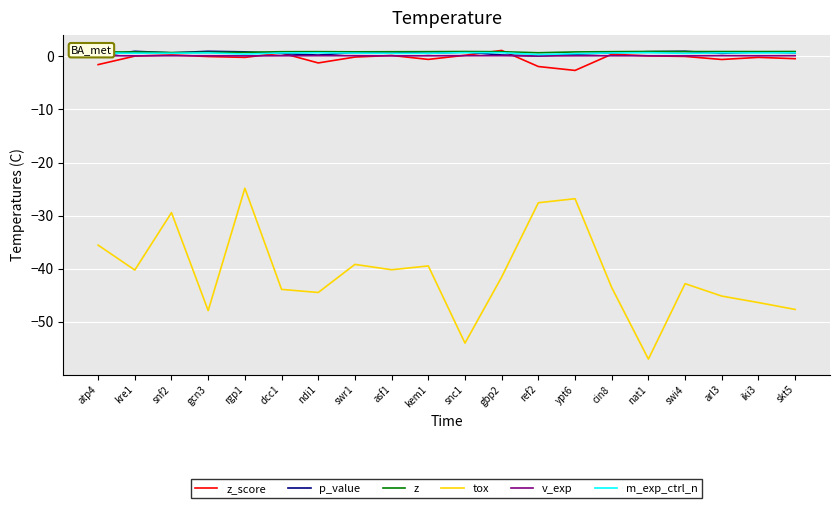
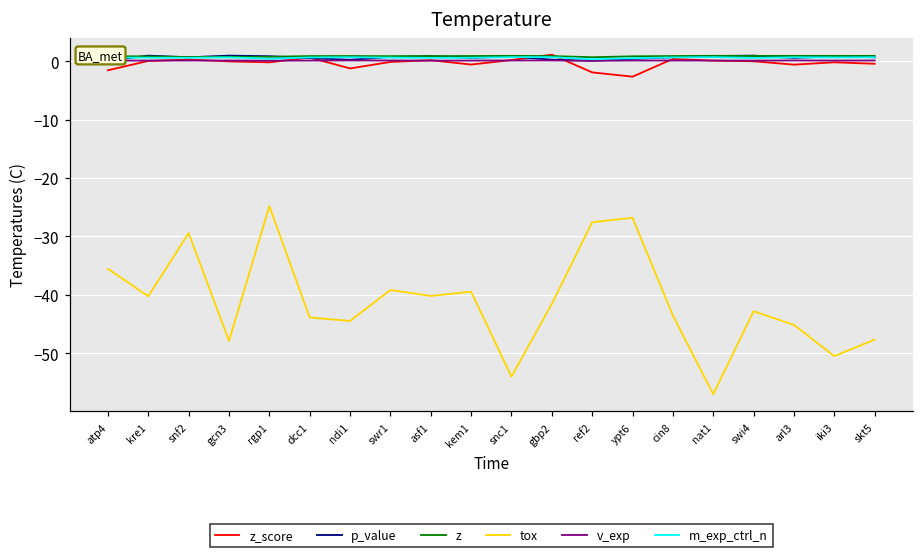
tox, iki3: -46 -> -50
